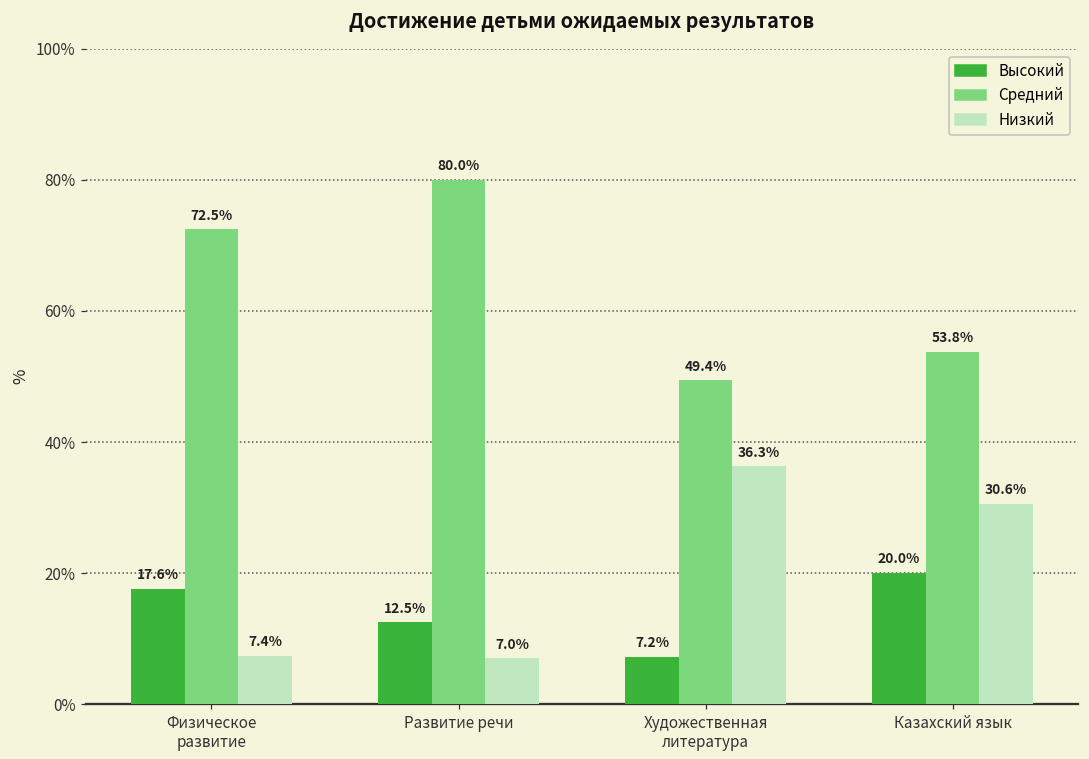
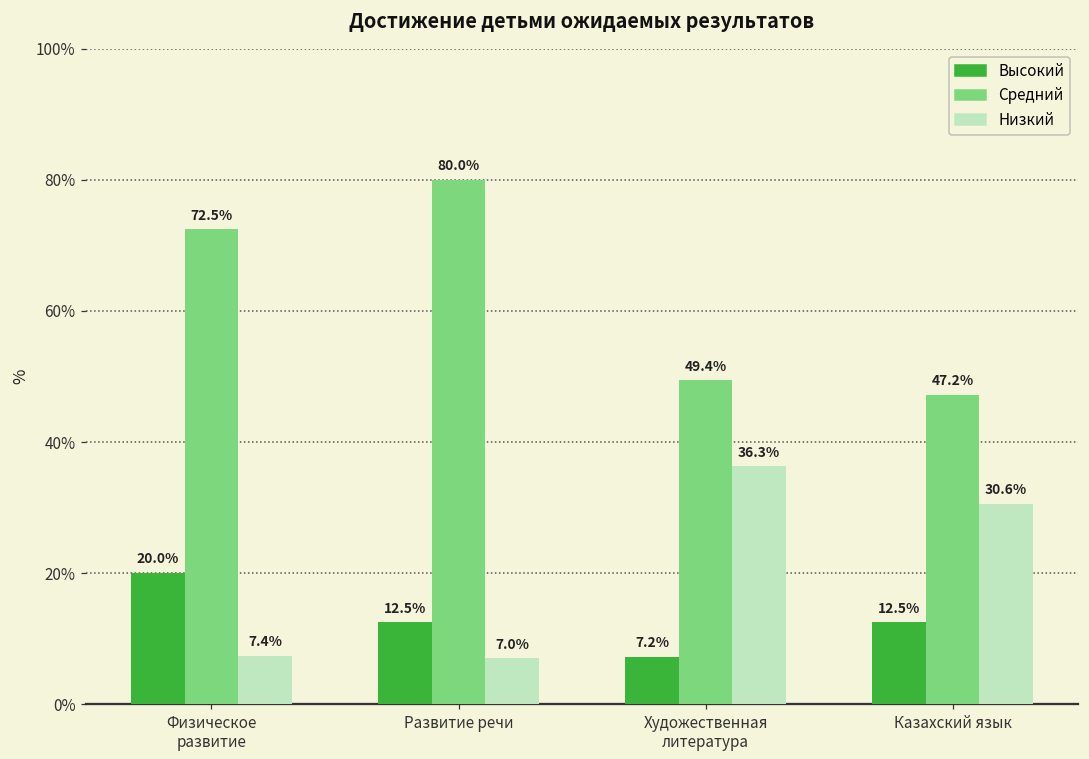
Высокий, Физическое развитие: 17.6% -> 20.0%
Высокий, Казахский язык: 20.0% -> 12.5%
Средний, Казахский язык: 53.8% -> 47.2%
